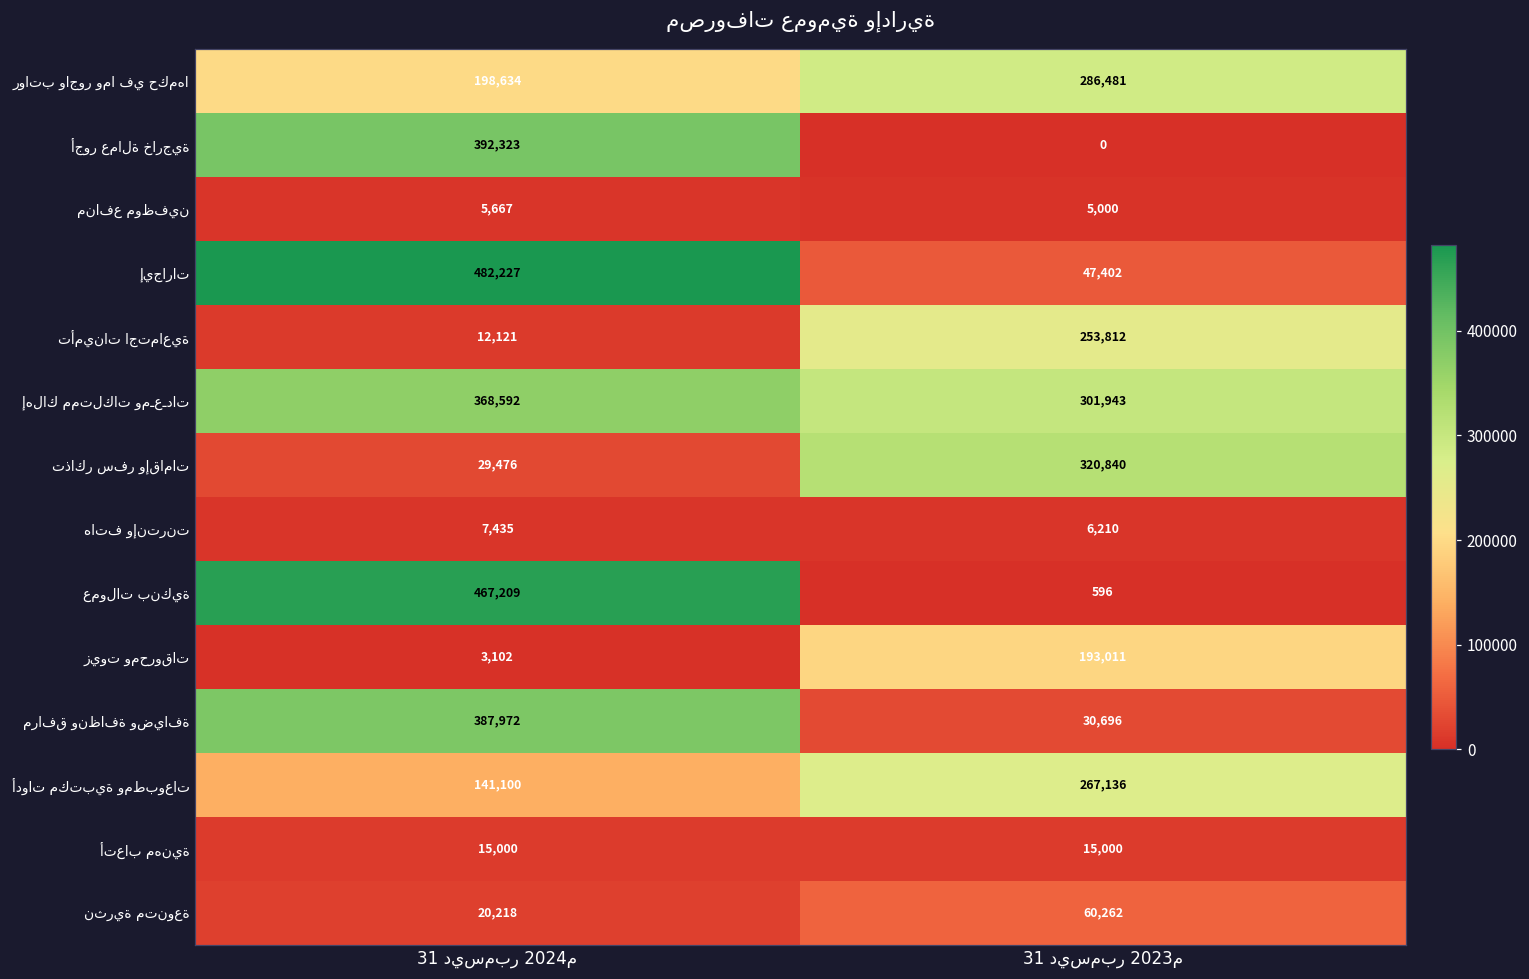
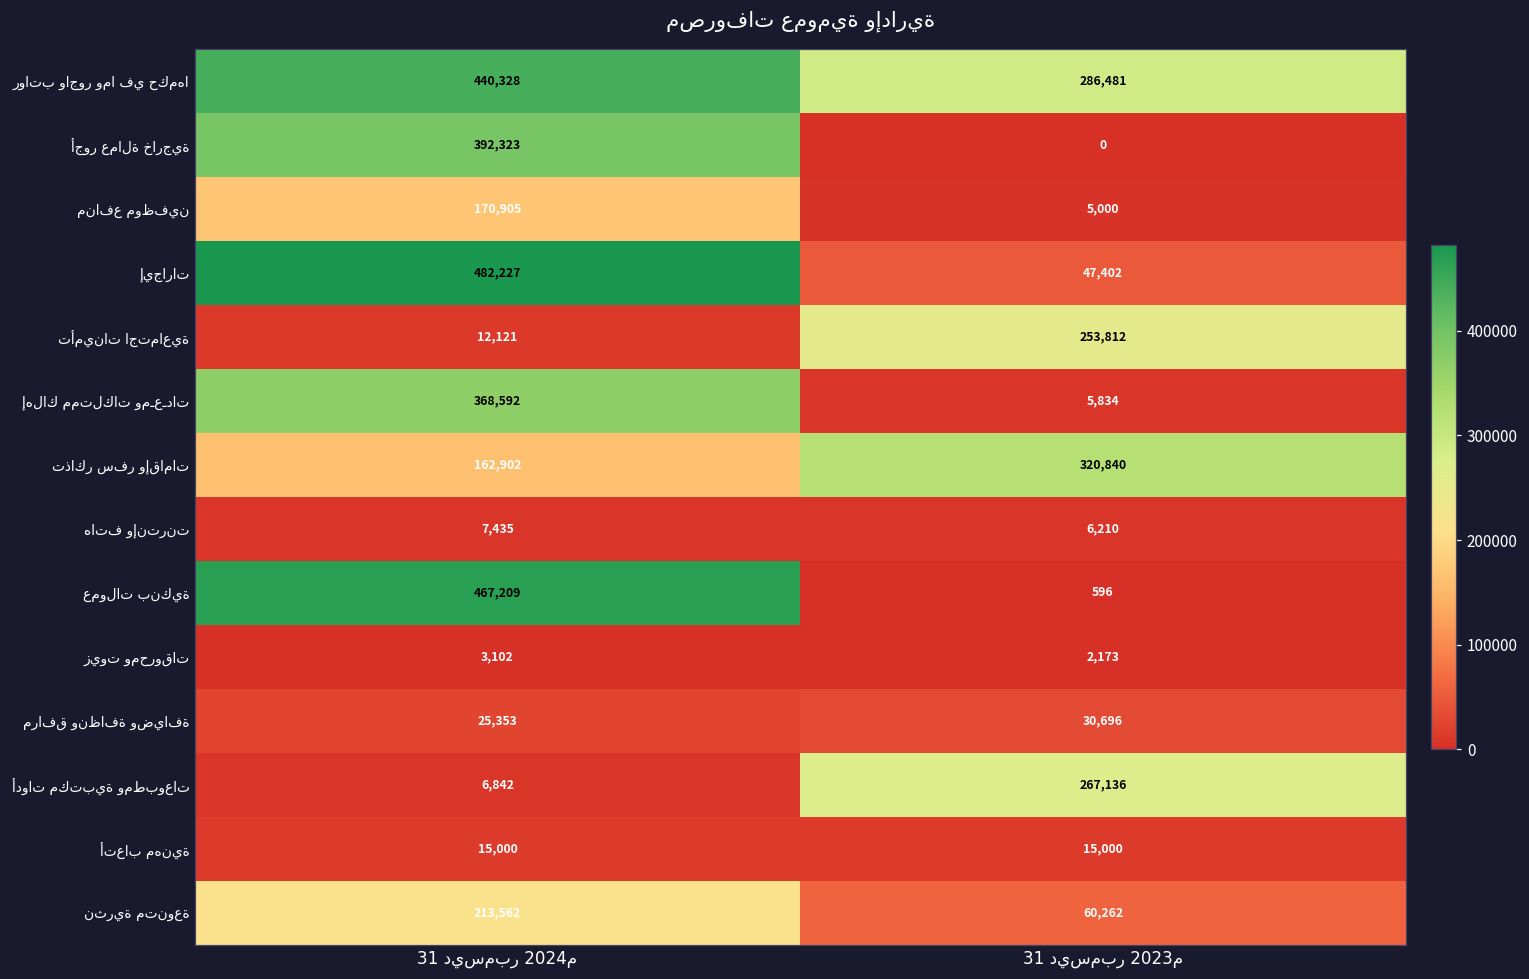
رواتب واجور وما في حكمها, 31 ديسمبر 2024م: 198,634 -> 440,328
منافع موظفين, 31 ديسمبر 2024م: 5,667 -> 170,905
إهلاك ممتلكات ومـعـدات, 31 ديسمبر 2023م: 301,943 -> 5,834
تذاكر سفر وإقامات, 31 ديسمبر 2024م: 29,476 -> 162,902
زيوت ومحروقات, 31 ديسمبر 2023م: 193,011 -> 2,173
مرافق ونظافة وضيافة, 31 ديسمبر 2024م: 387,972 -> 25,353
أدوات مكتبية ومطبوعات, 31 ديسمبر 2024م: 141,100 -> 6,842
نثرية متنوعة, 31 ديسمبر 2024م: 20,218 -> 213,562
